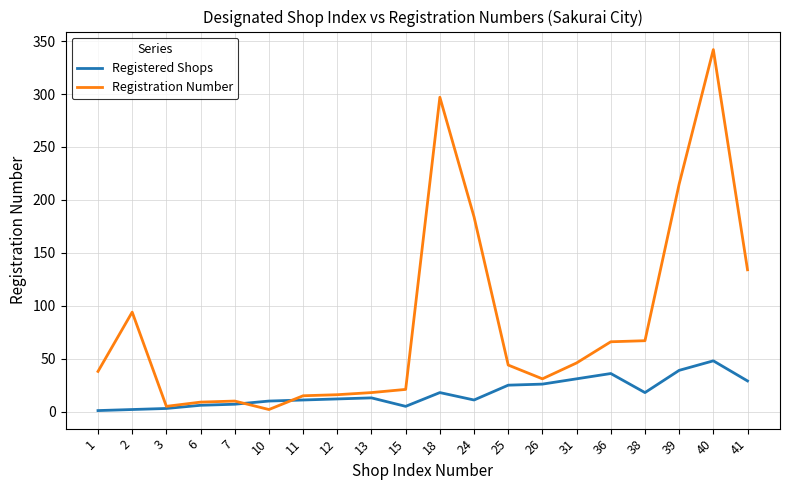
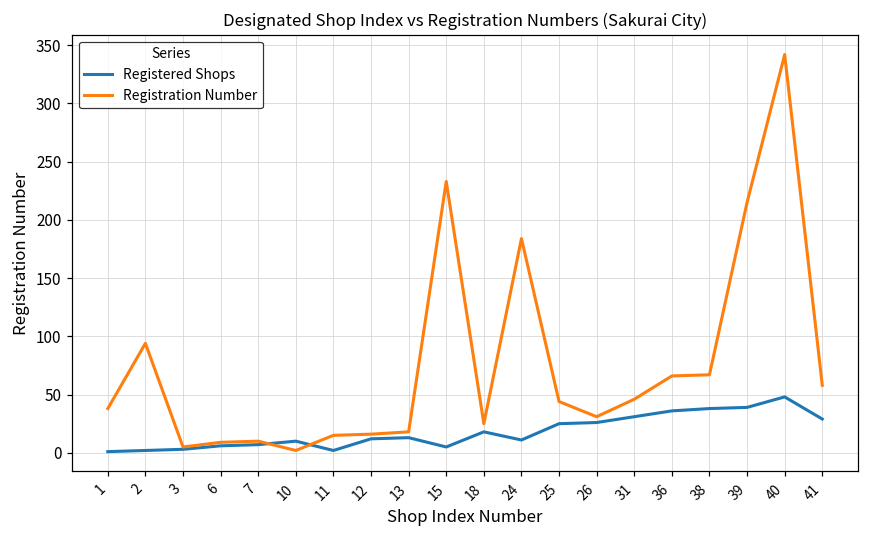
Registered Shops, 11: 11 -> 2
Registration Number, 15: 21 -> 233
Registration Number, 18: 297 -> 25
Registered Shops, 38: 18 -> 38
Registration Number, 41: 134 -> 58
